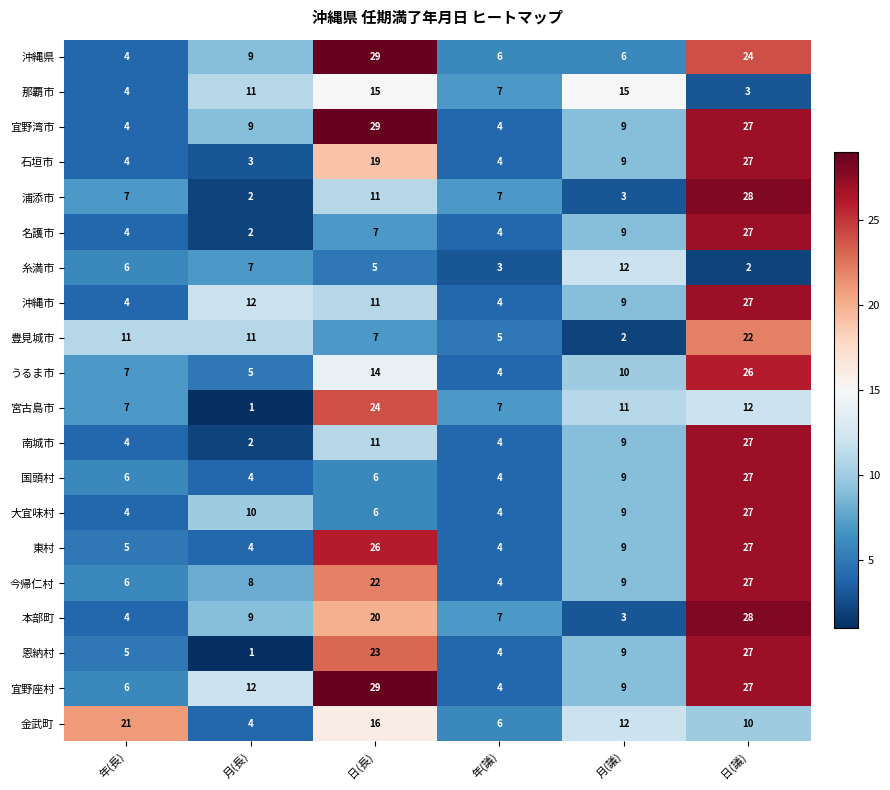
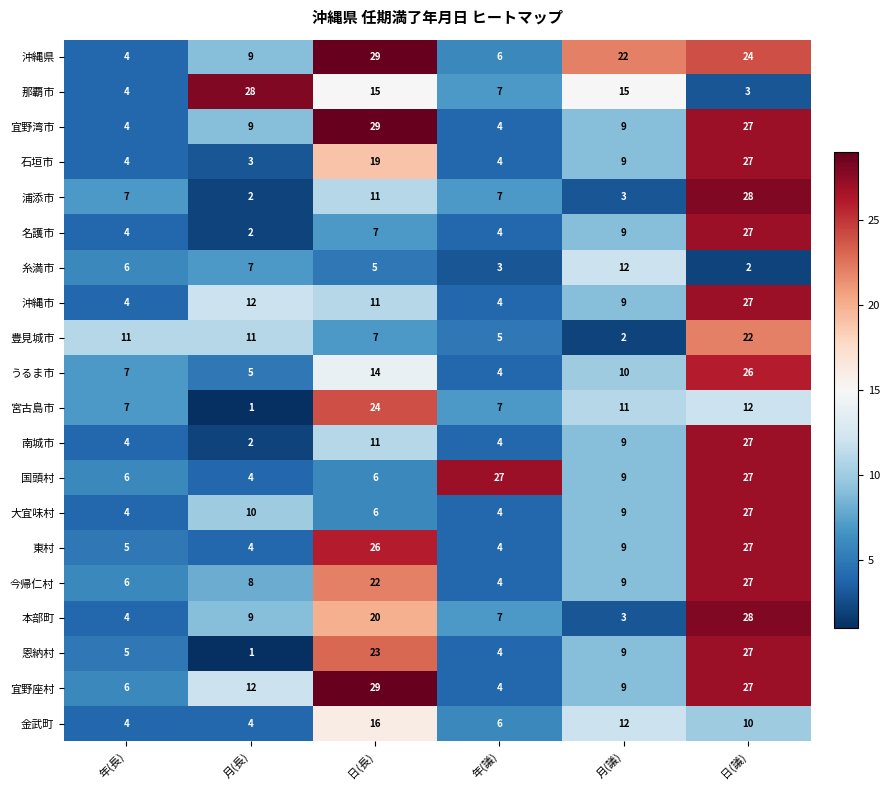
沖縄県, 月(議): 6 -> 22
那覇市, 月(長): 11 -> 28
国頭村, 年(議): 4 -> 27
金武町, 年(長): 21 -> 4
